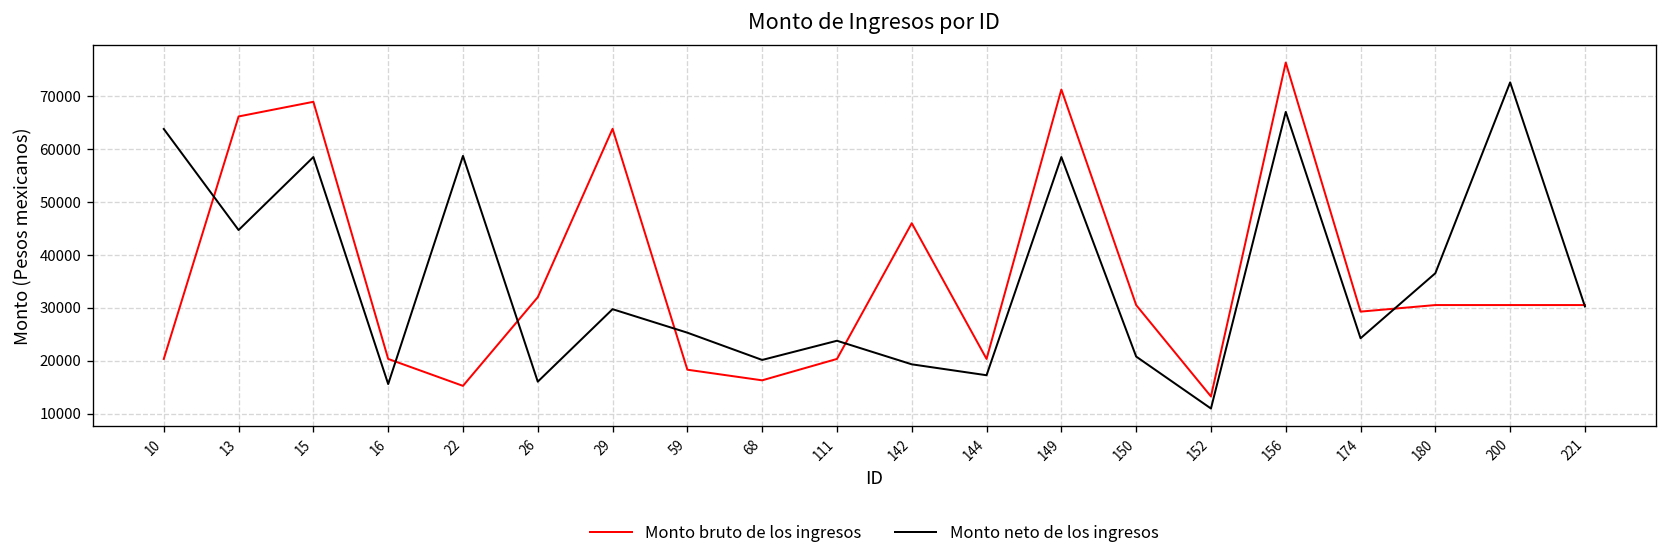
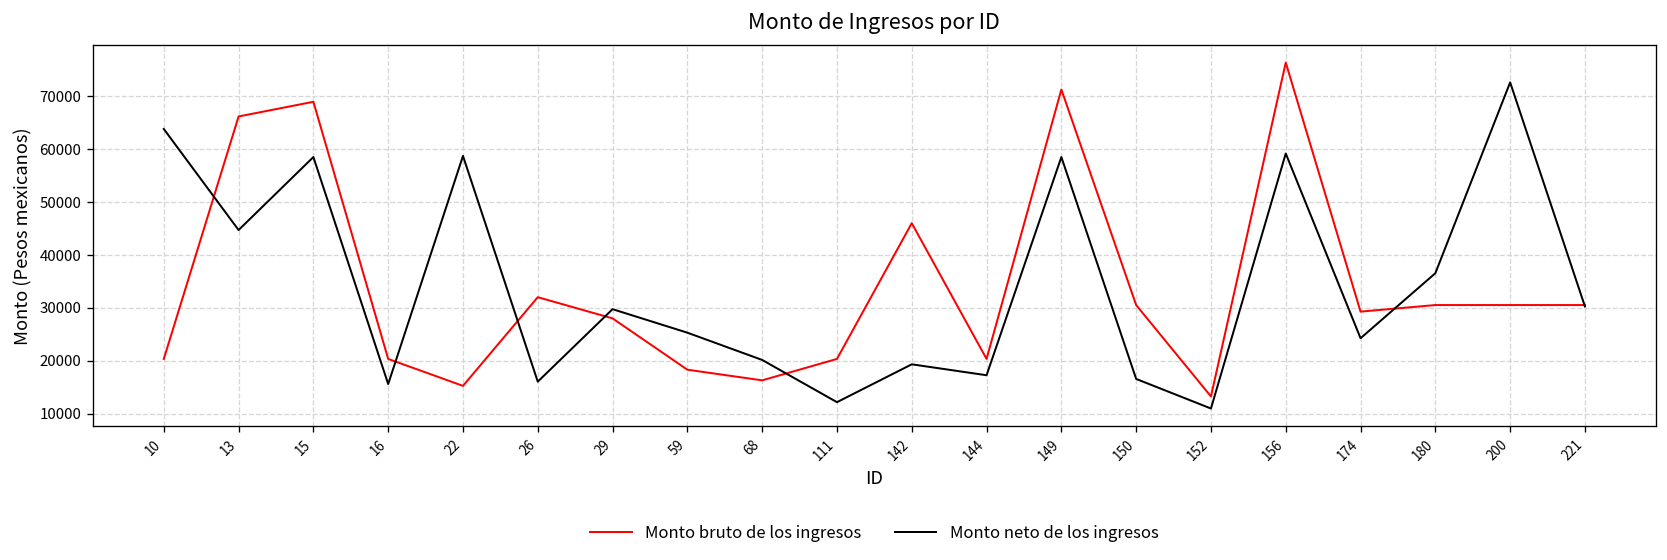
Monto bruto de los ingresos, 29: 64000 -> 28000
Monto neto de los ingresos, 111: 24000 -> 12000
Monto neto de los ingresos, 150: 21000 -> 17000
Monto neto de los ingresos, 156: 67000 -> 59000
